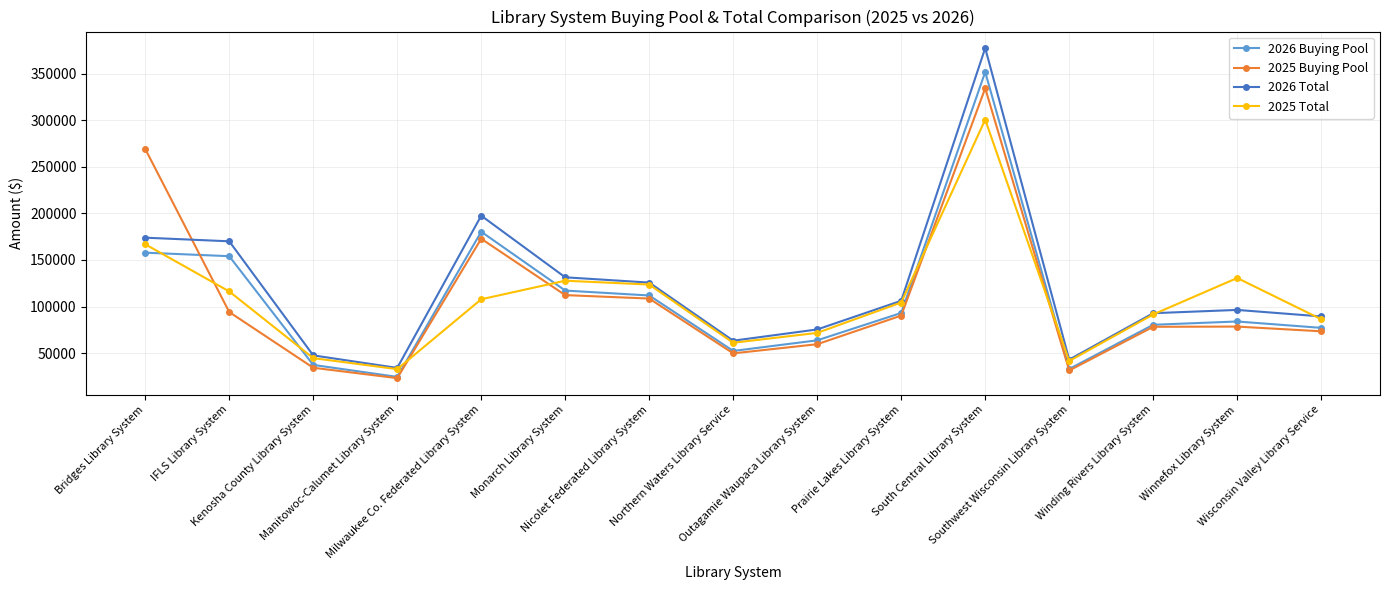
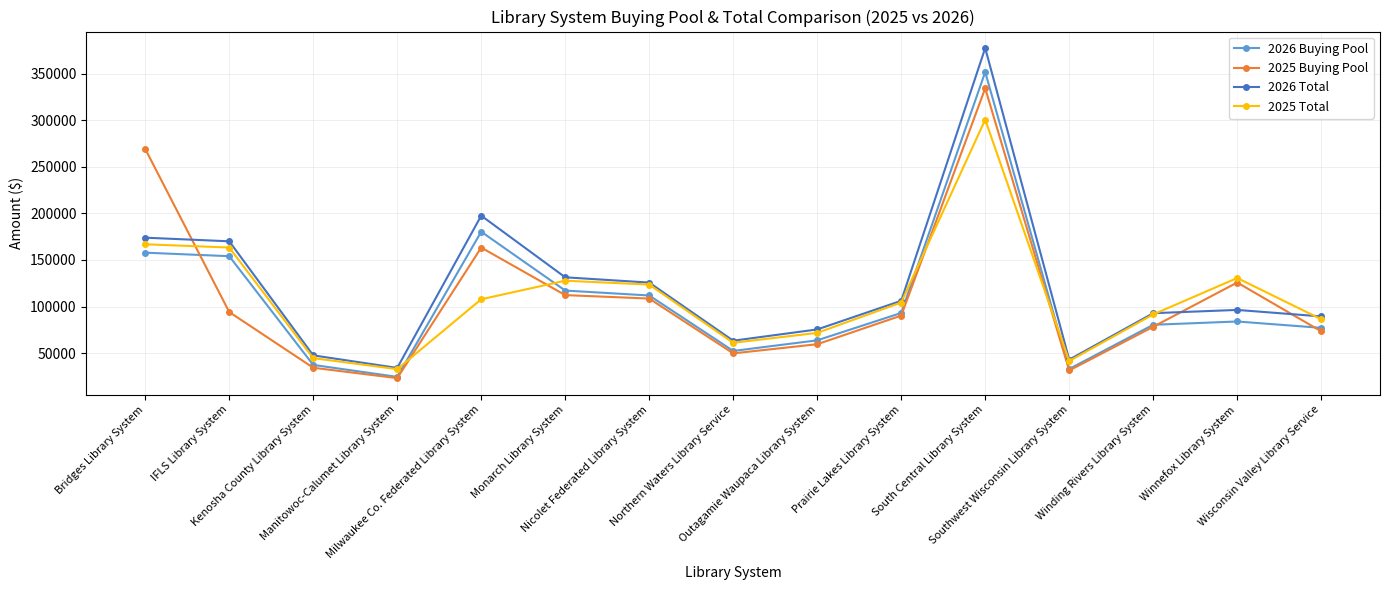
2025 Total, IFLS Library System: 120000 -> 160000
2025 Buying Pool, Milwaukee Co. Federated Library System: 170000 -> 160000
2025 Buying Pool, Winnefox Library System: 80000 -> 130000
